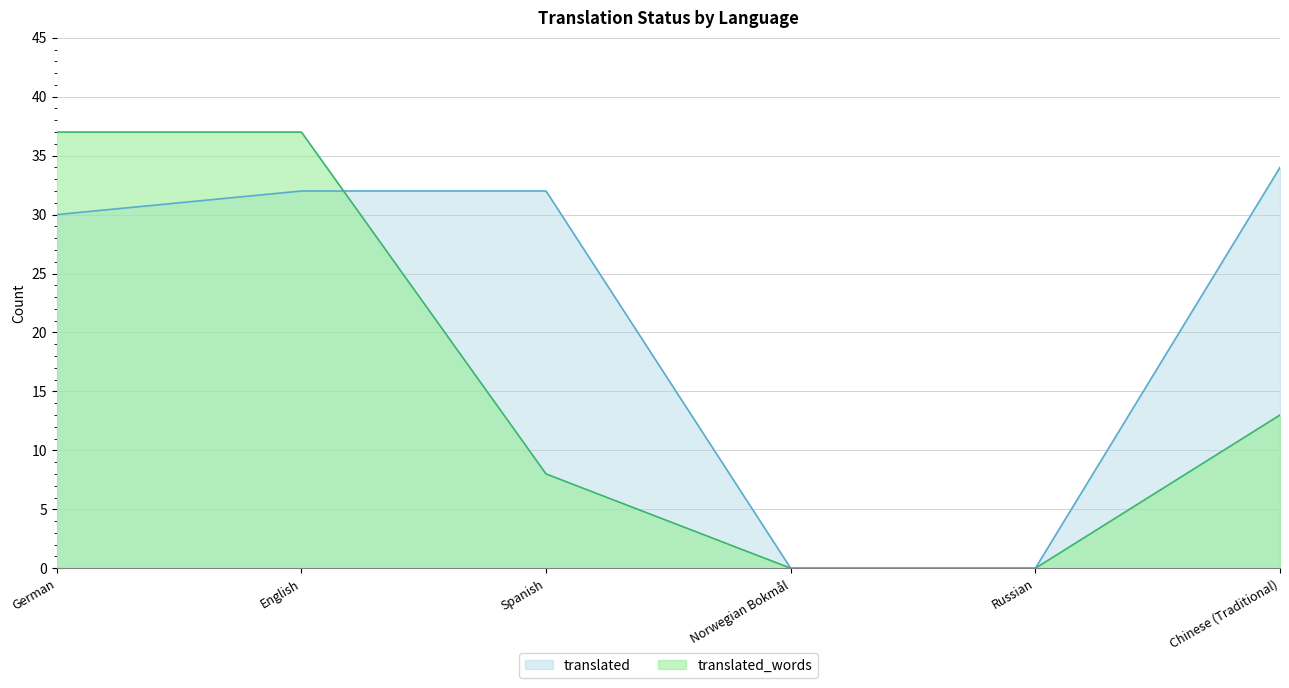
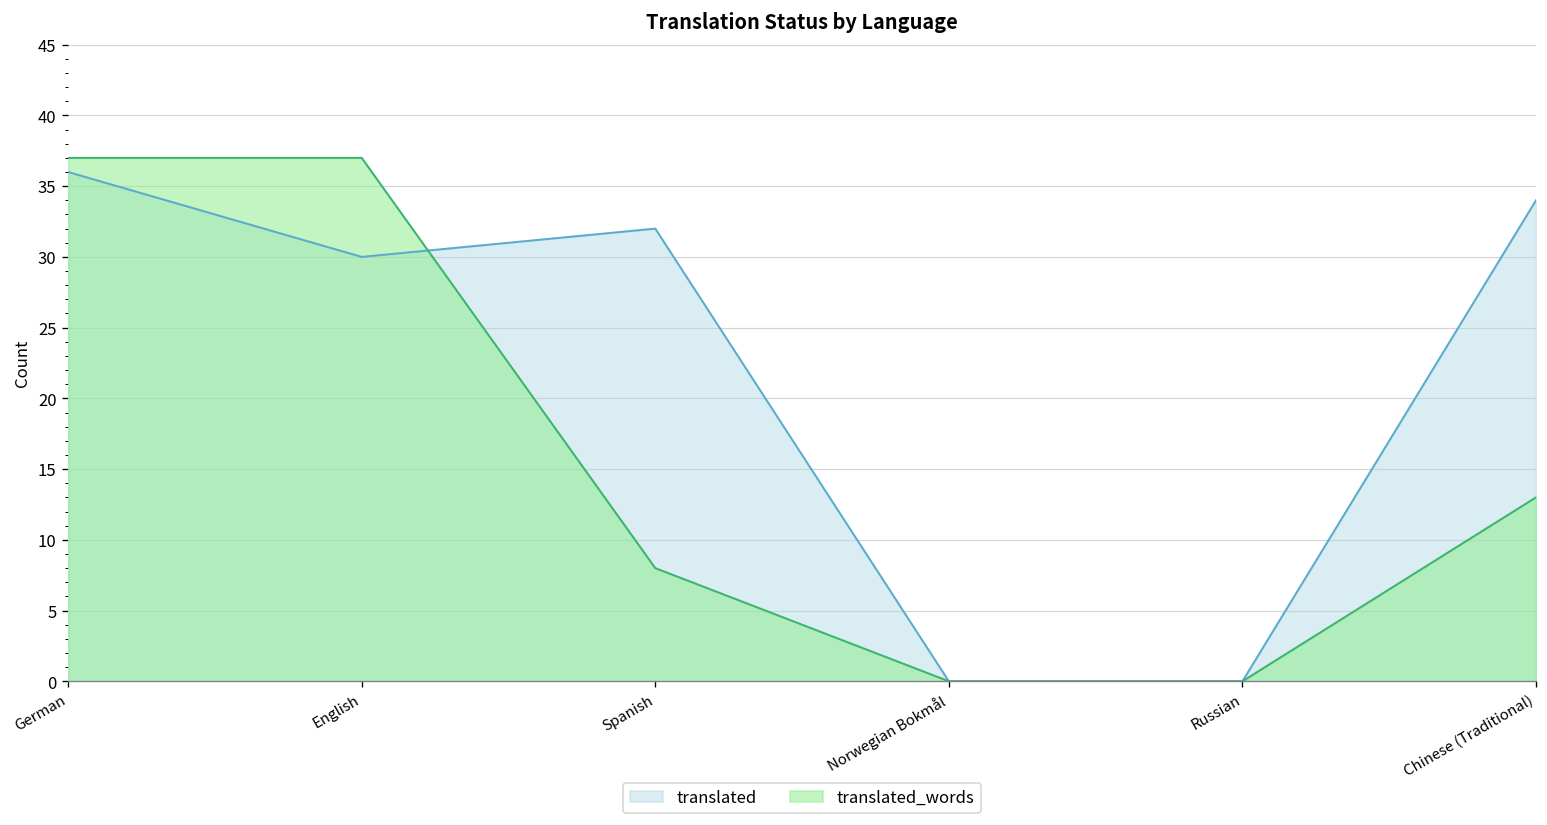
translated, German: 30 -> 36
translated, English: 32 -> 30
